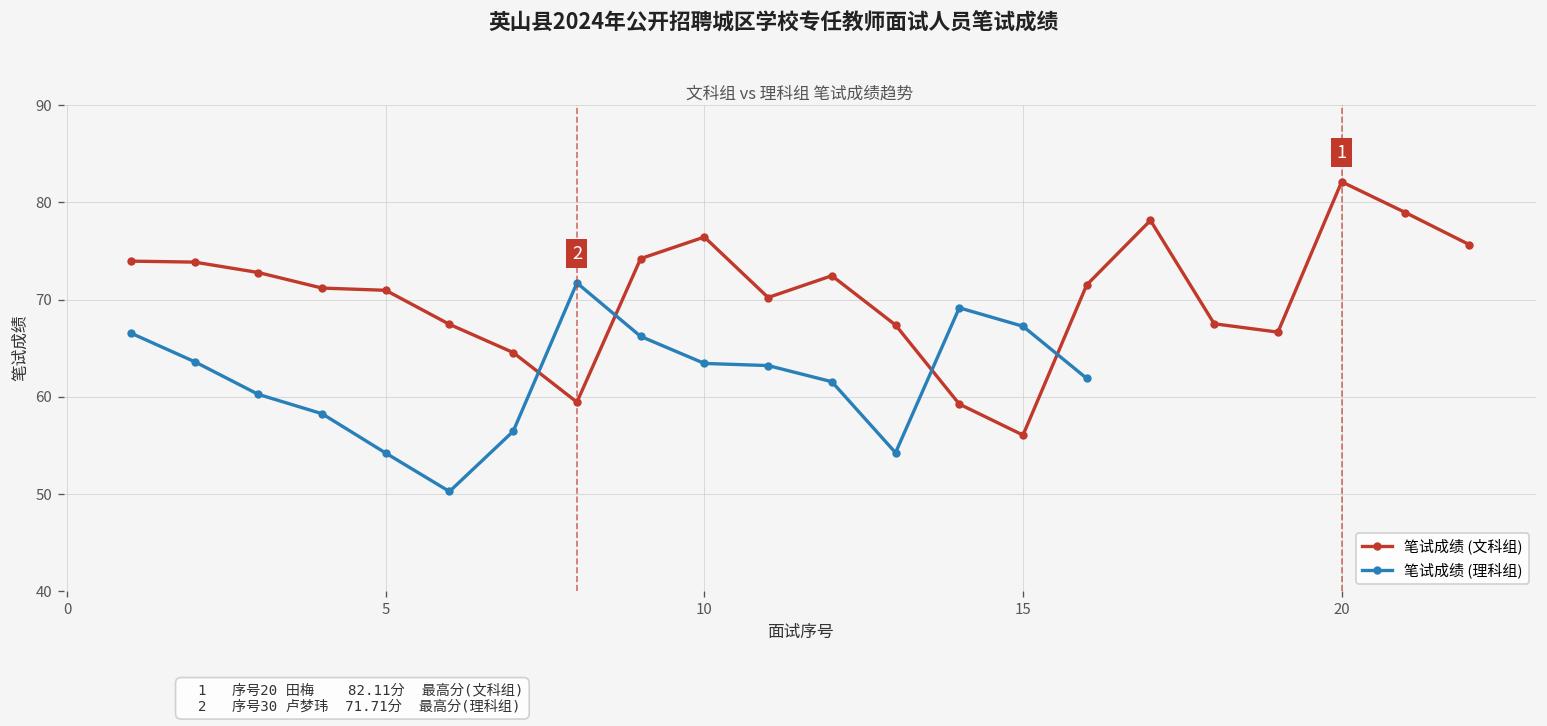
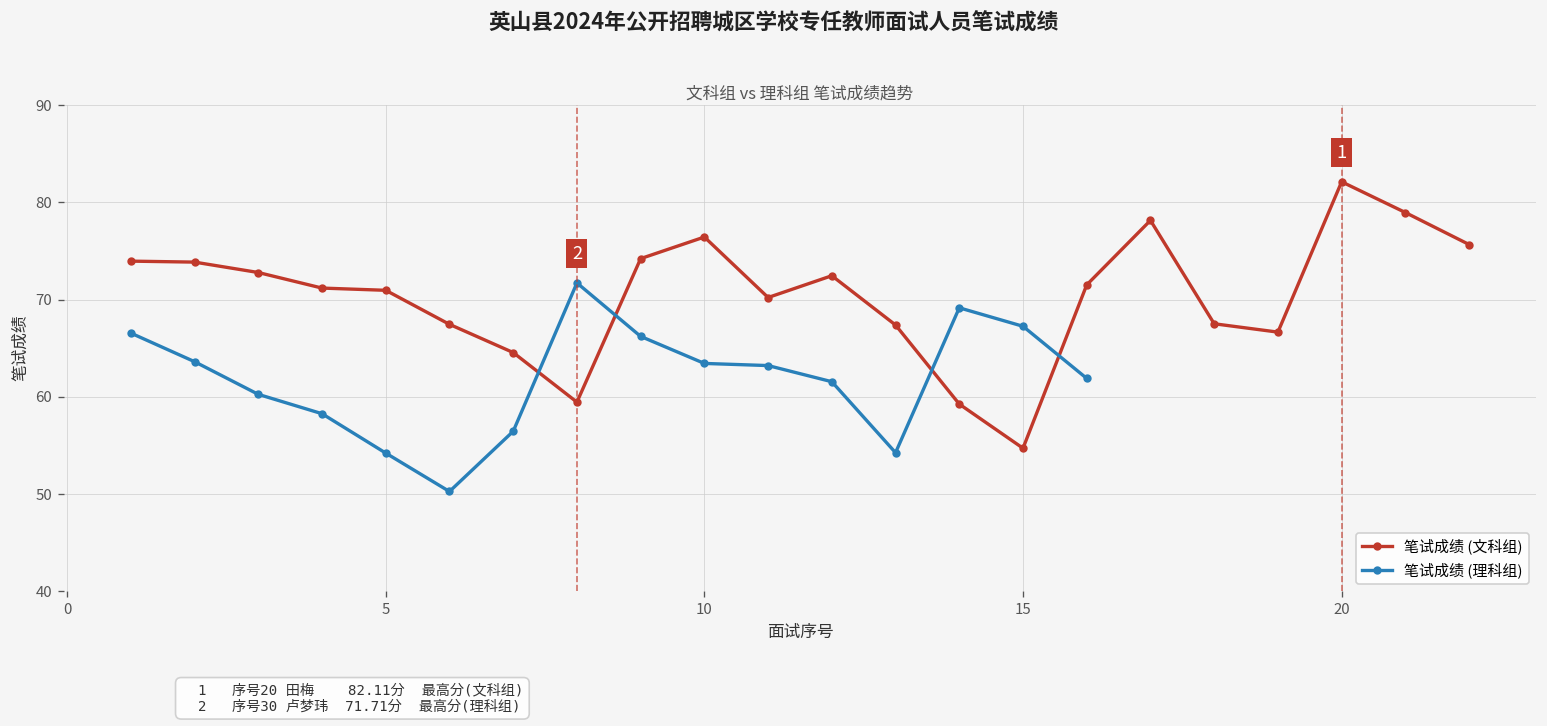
笔试成绩 (文科组), 15: 56 -> 55
